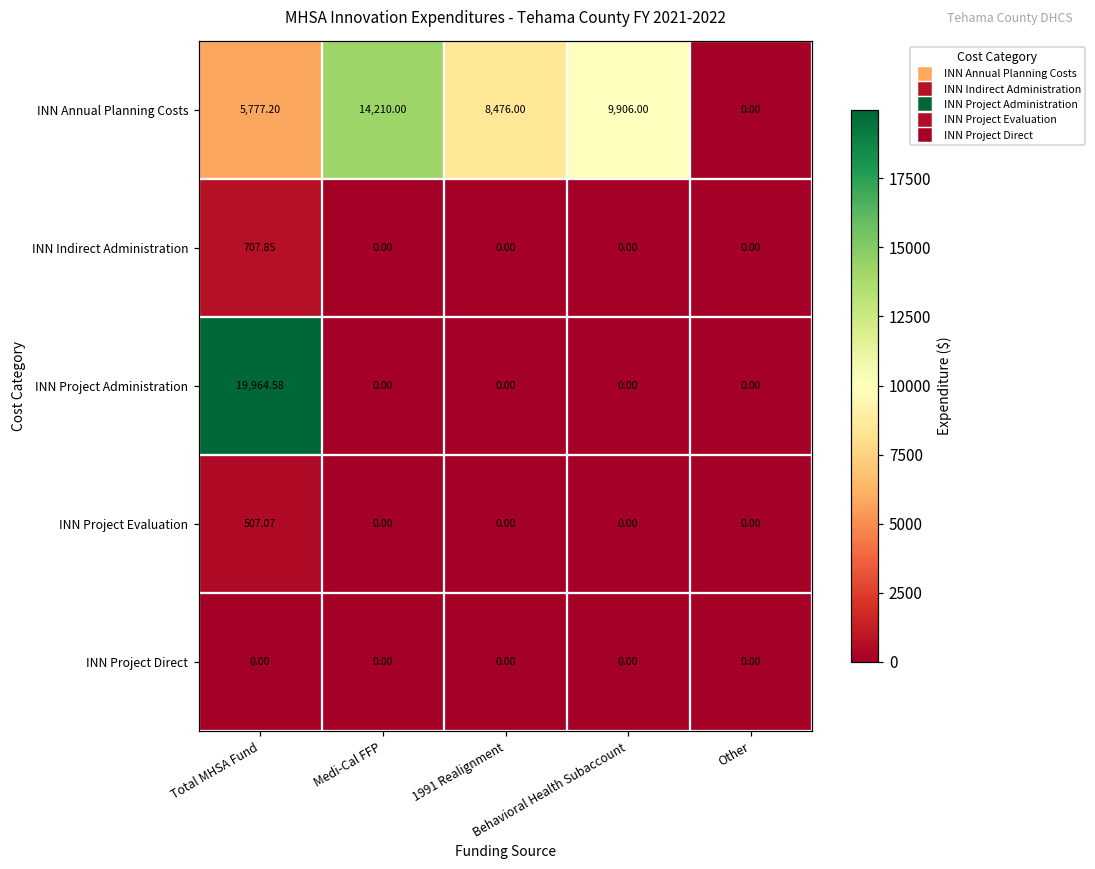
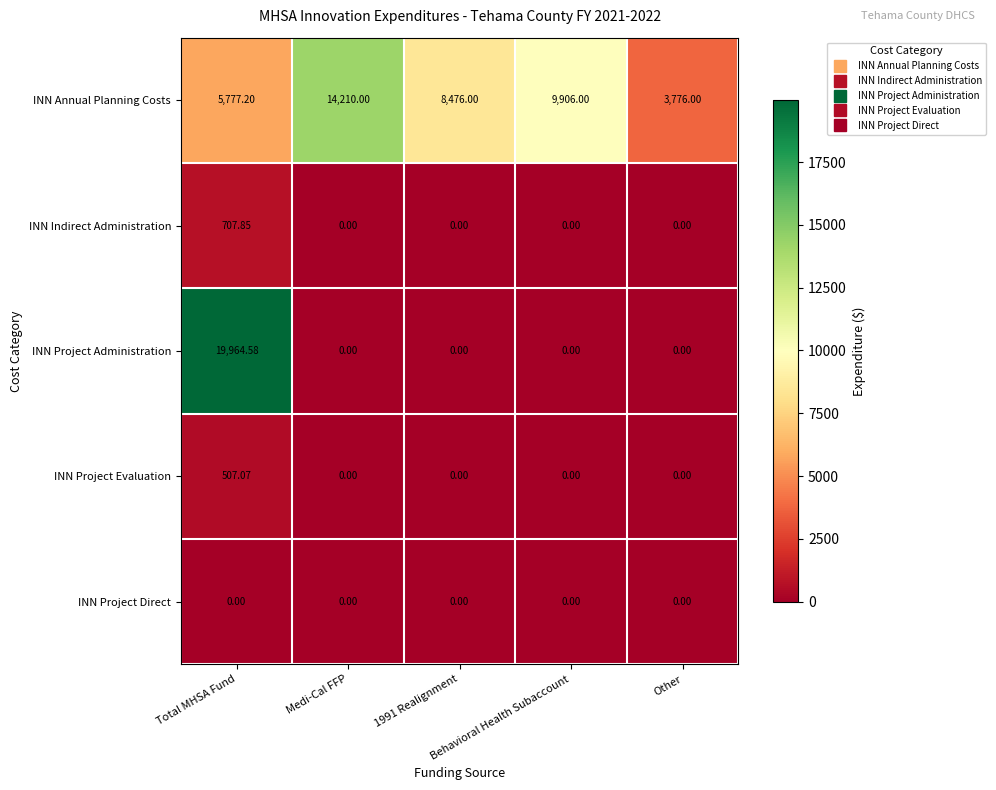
INN Annual Planning Costs, Other: 0.00 -> 3,776.00
